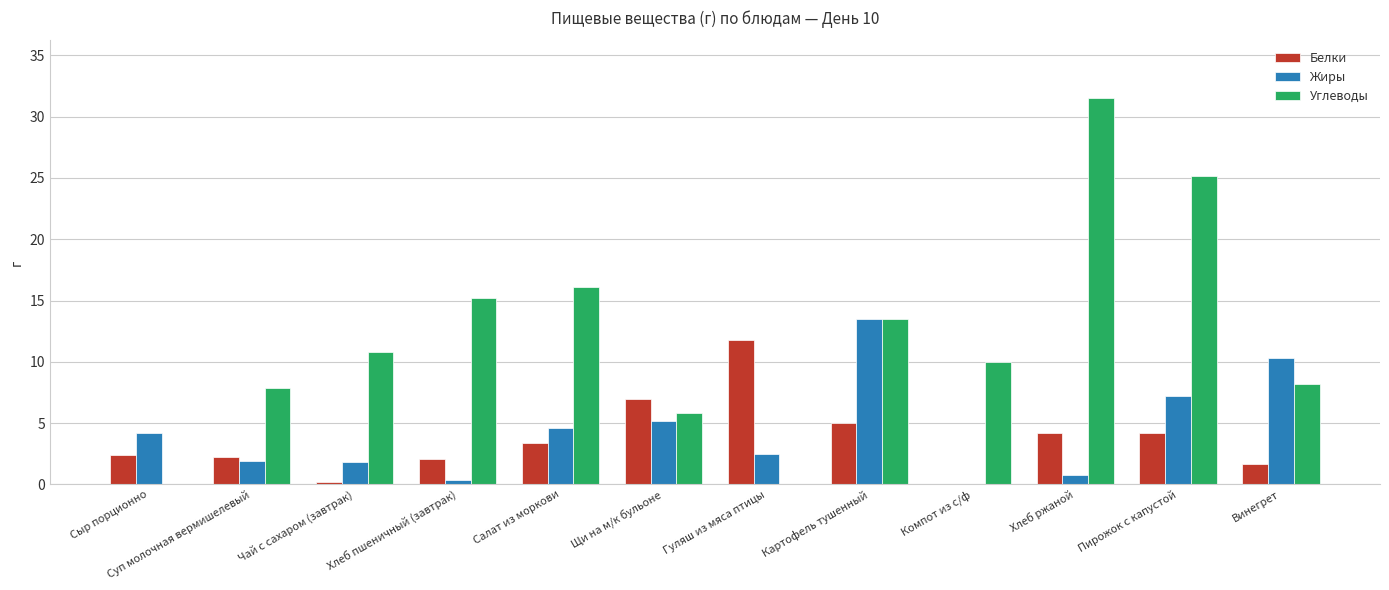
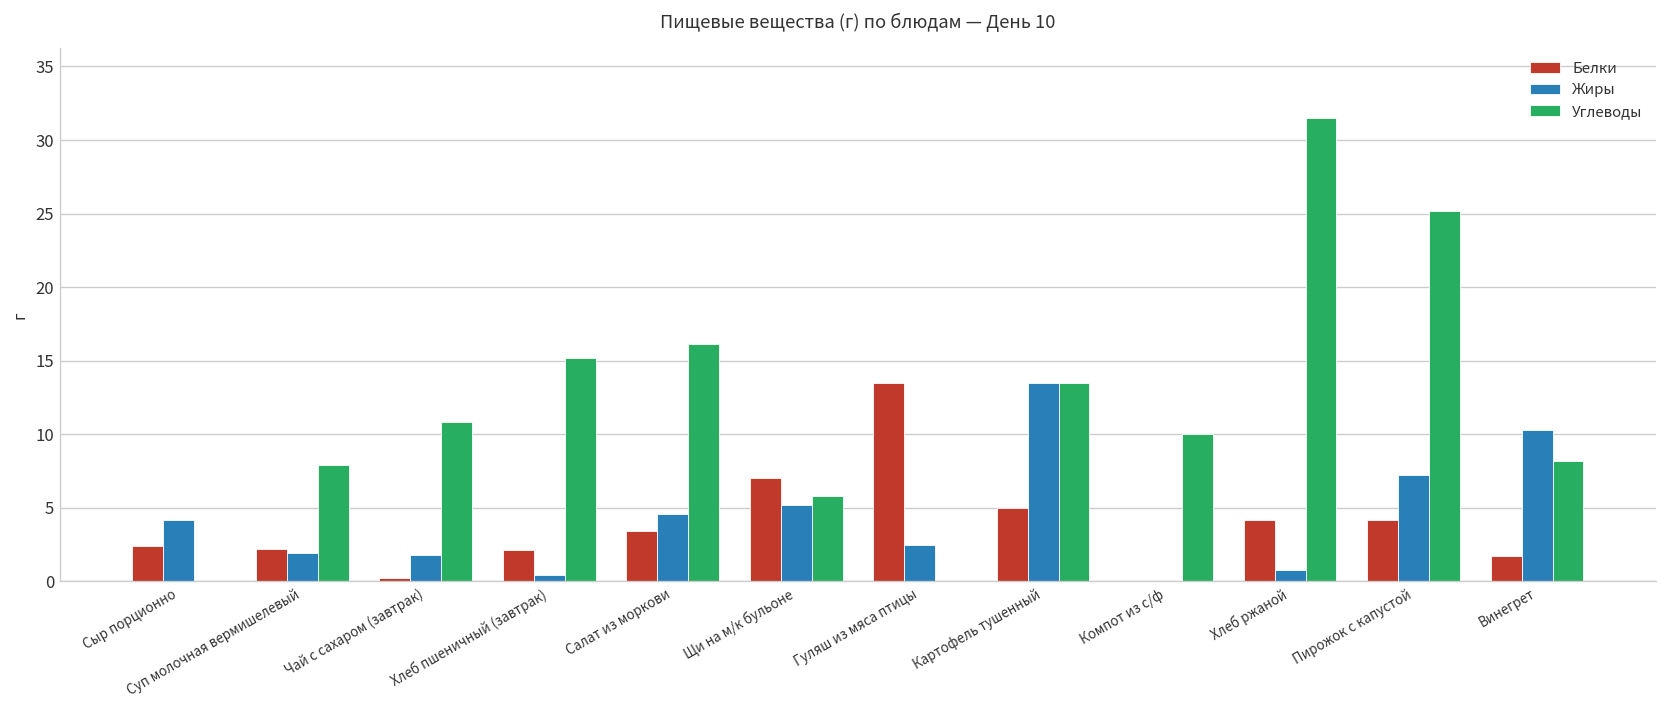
Белки, Гуляш из мяса птицы: 11.8 -> 13.5
